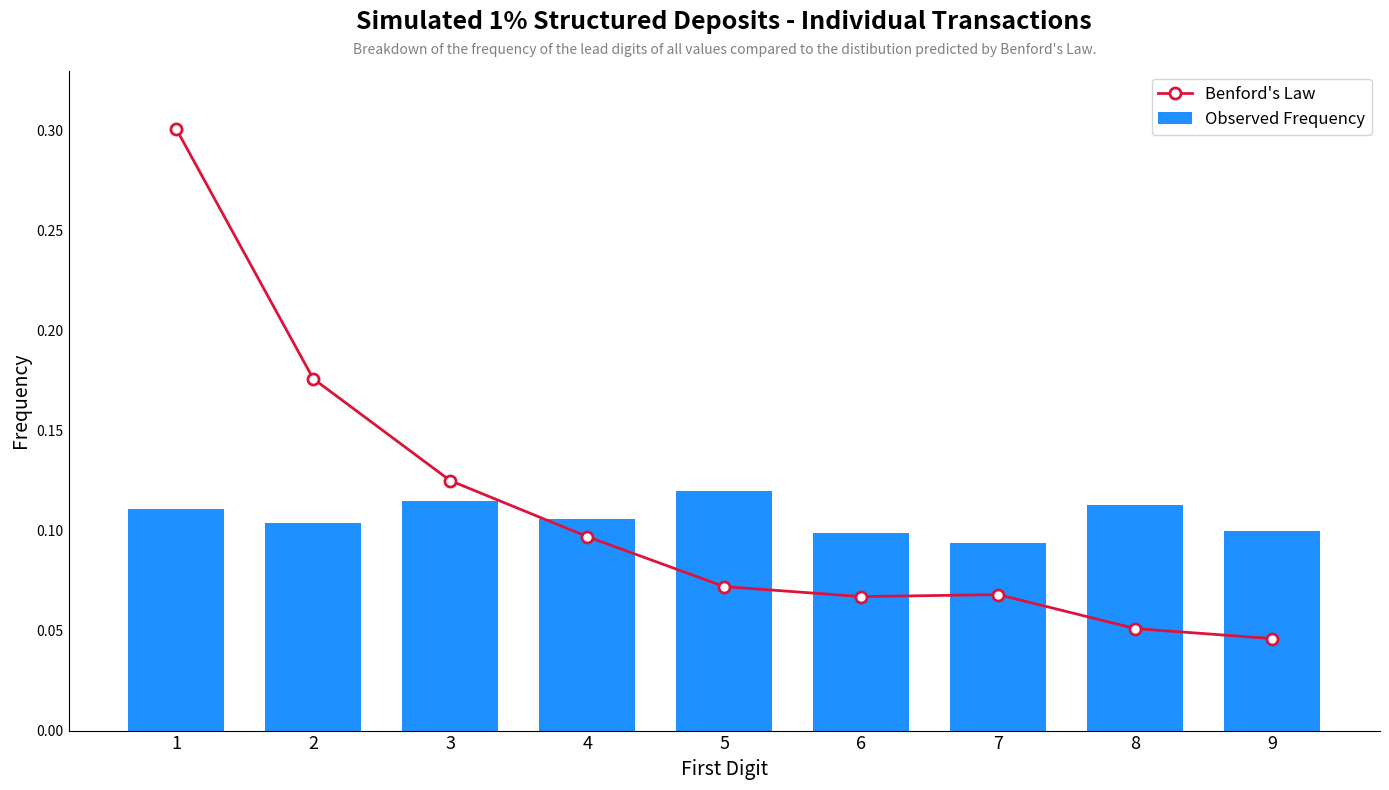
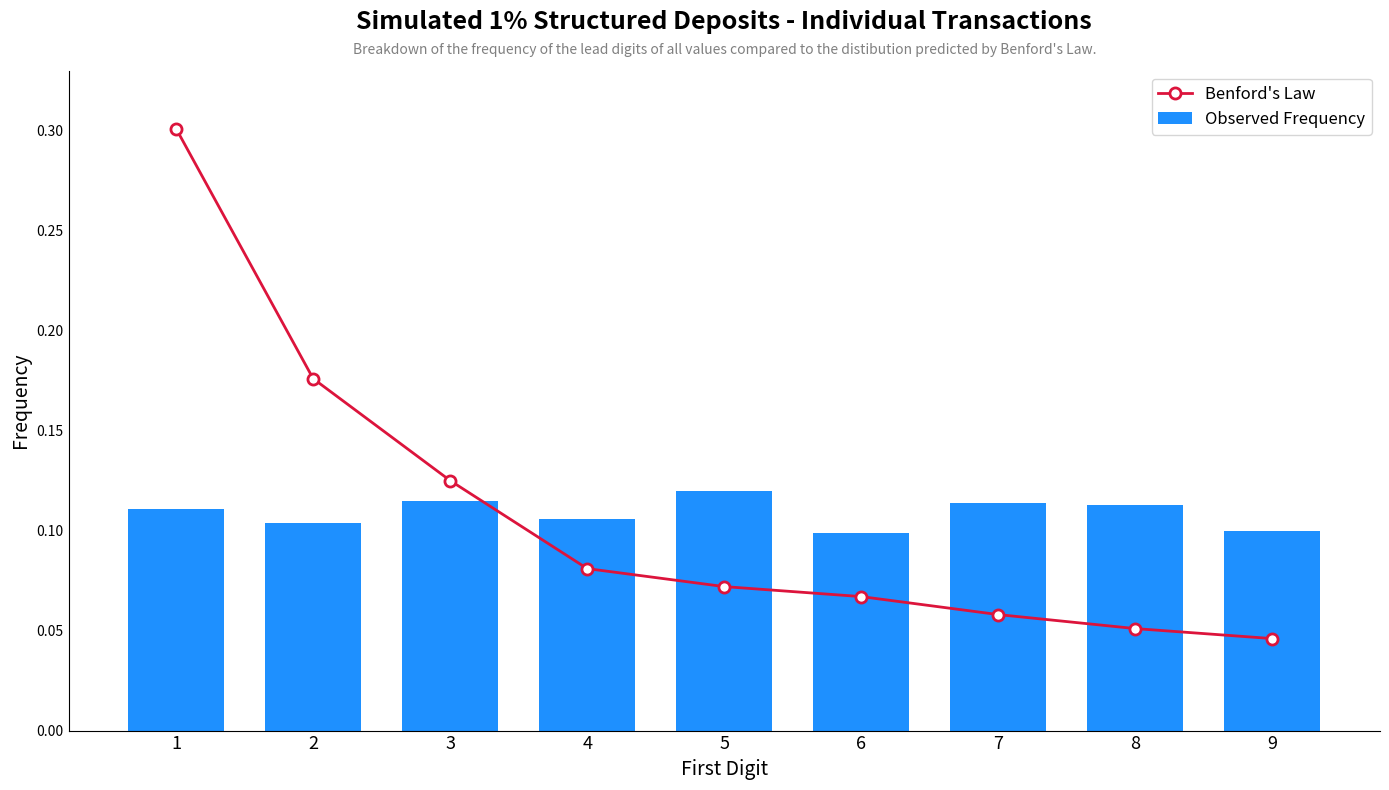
Benford's Law, 4: 0.097 -> 0.081
Benford's Law, 7: 0.068 -> 0.058
Observed Frequency, 7: 0.094 -> 0.114
